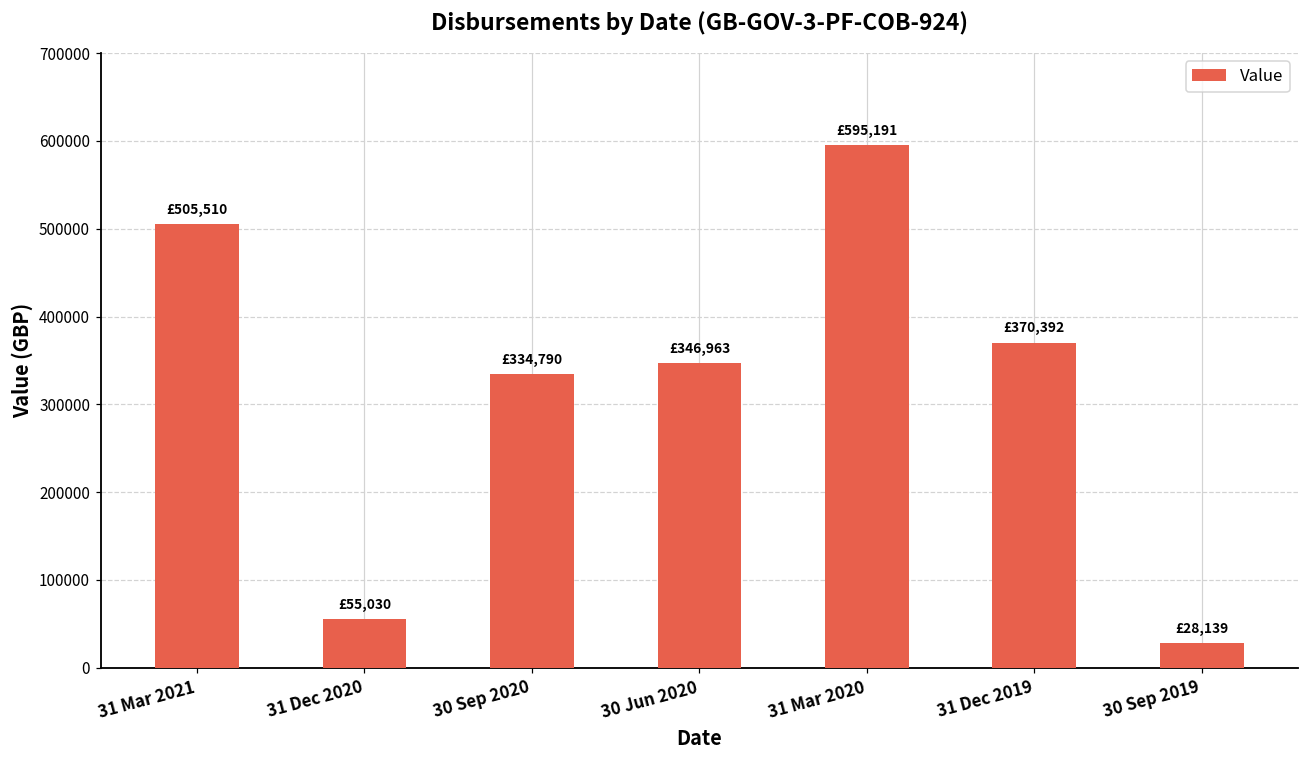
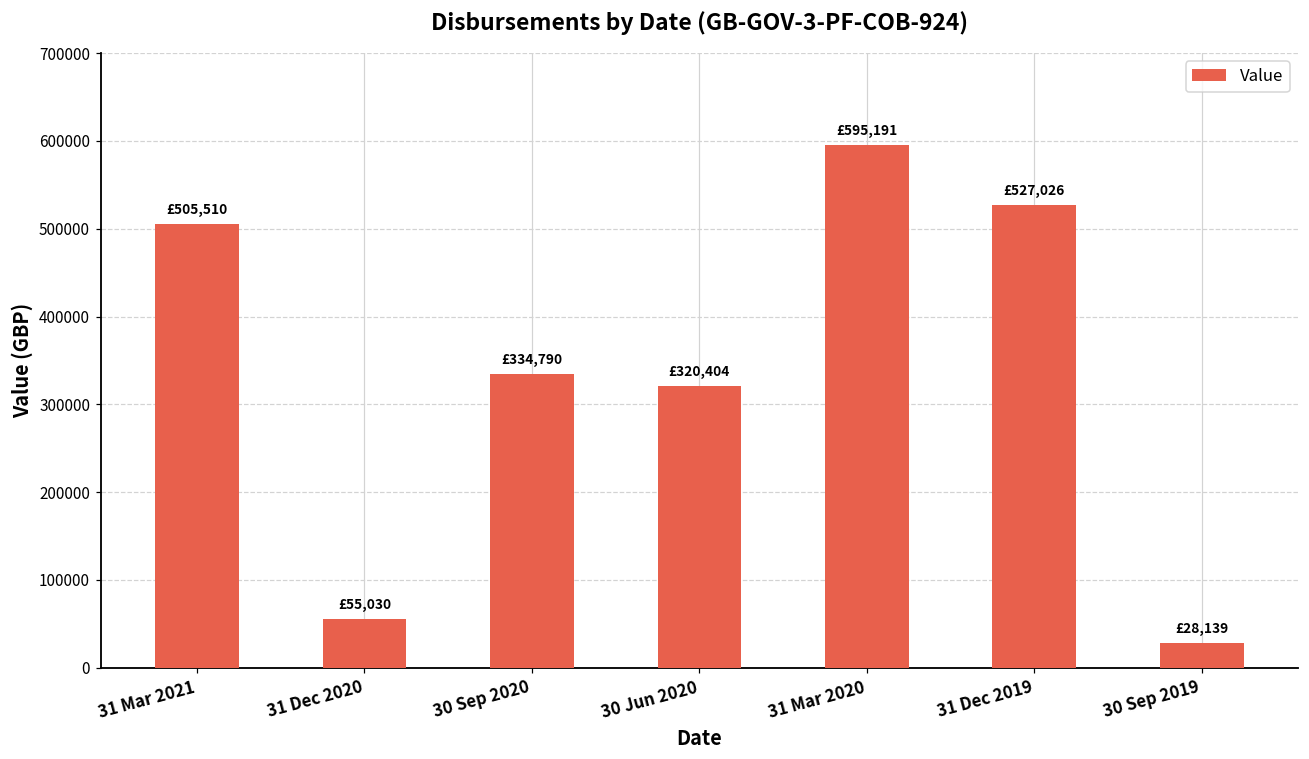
30 Jun 2020: £346,963 -> £320,404
31 Dec 2019: £370,392 -> £527,026
